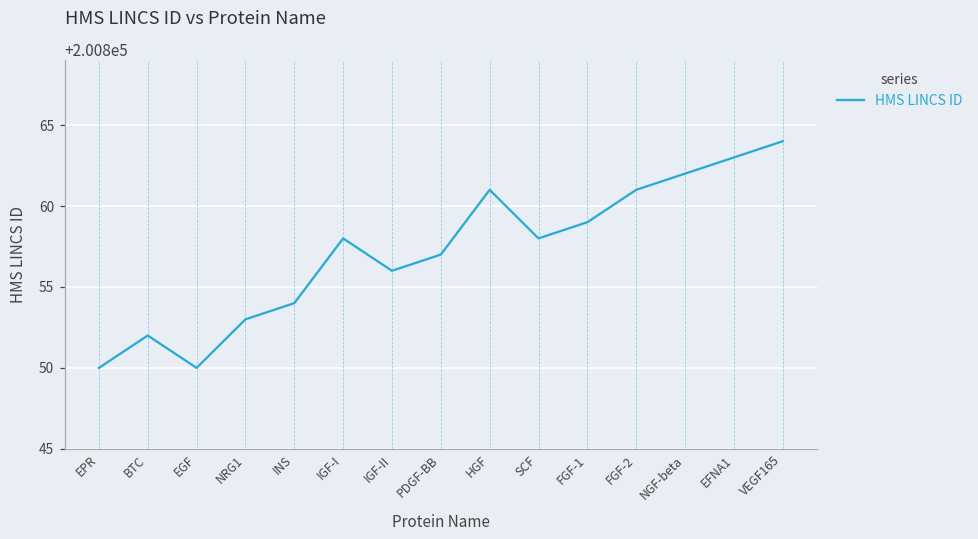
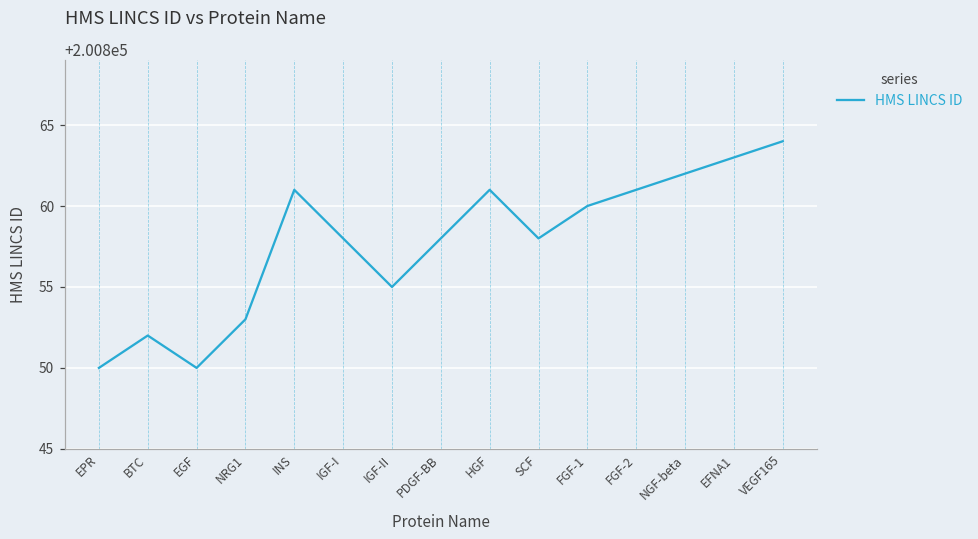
INS: 200854 -> 200861
IGF-II: 200856 -> 200855
PDGF-BB: 200857 -> 200858
FGF-1: 200859 -> 200860
